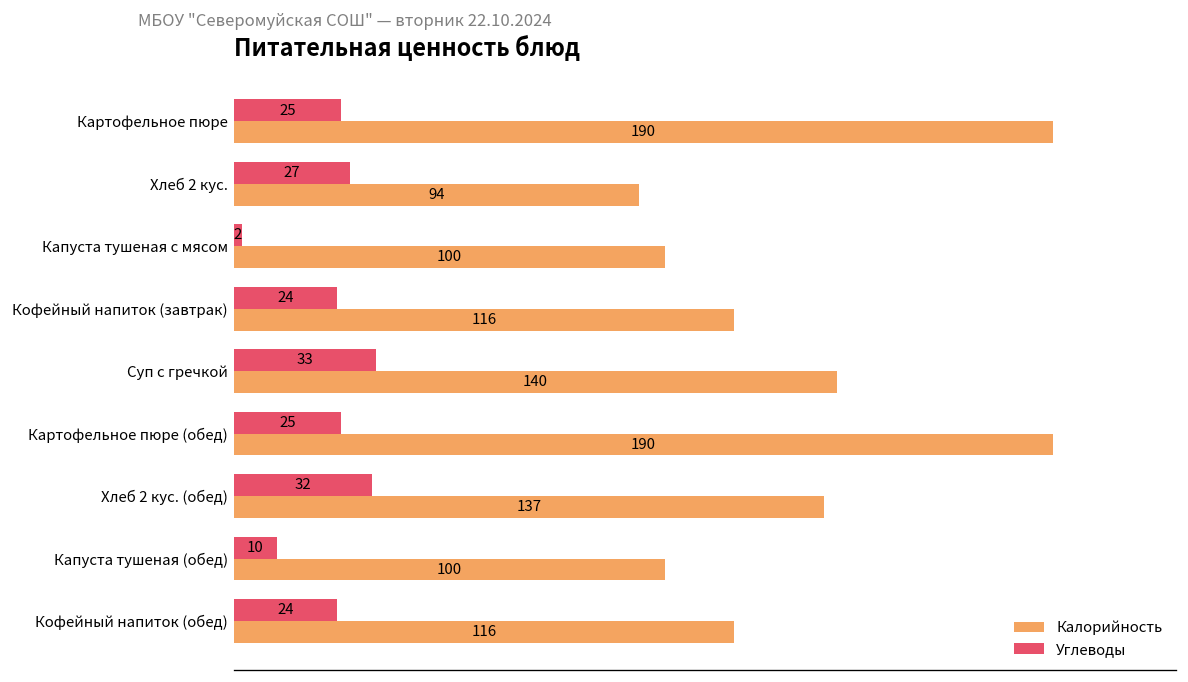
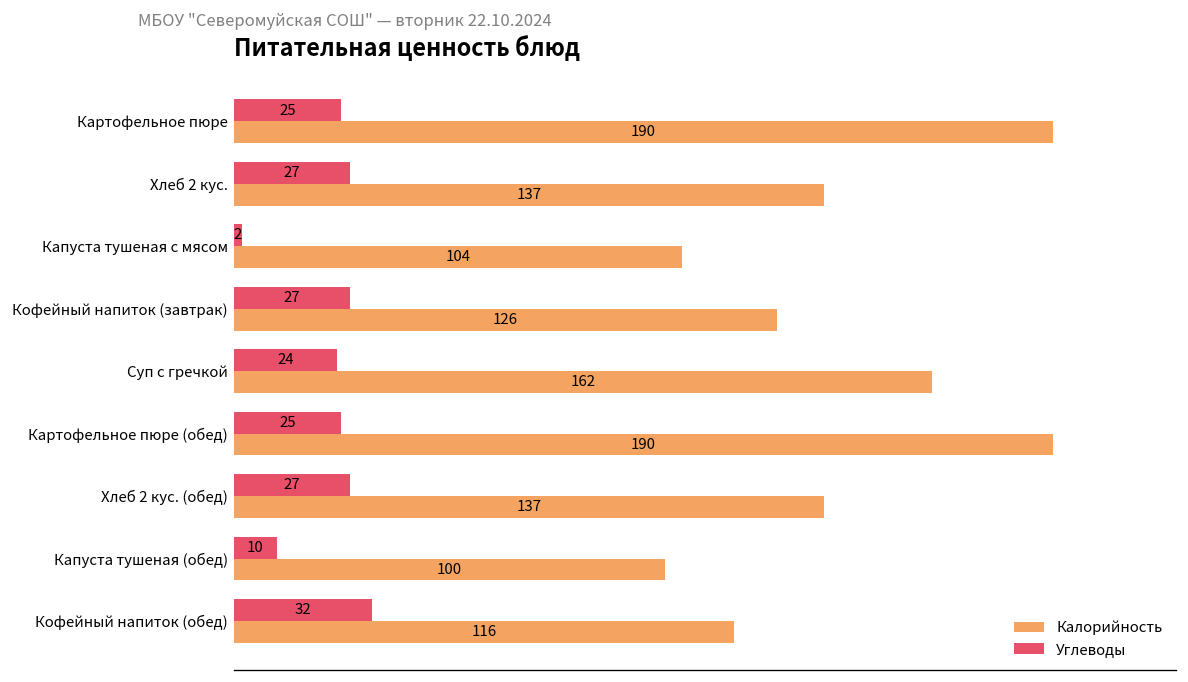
Калорийность, Хлеб 2 кус.: 94 -> 137
Калорийность, Капуста тушеная с мясом: 100 -> 104
Углеводы, Кофейный напиток (завтрак): 24 -> 27
Калорийность, Кофейный напиток (завтрак): 116 -> 126
Углеводы, Суп с гречкой: 33 -> 24
Калорийность, Суп с гречкой: 140 -> 162
Углеводы, Хлеб 2 кус. (обед): 32 -> 27
Углеводы, Кофейный напиток (обед): 24 -> 32
